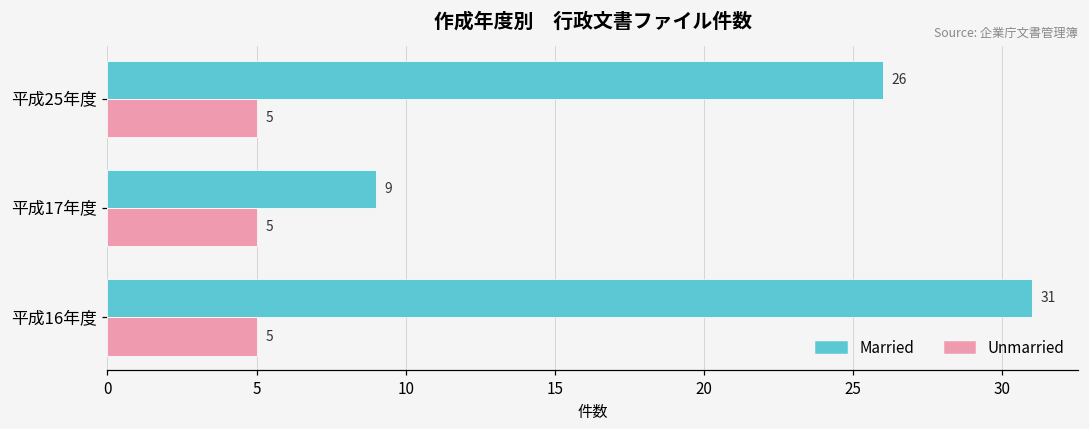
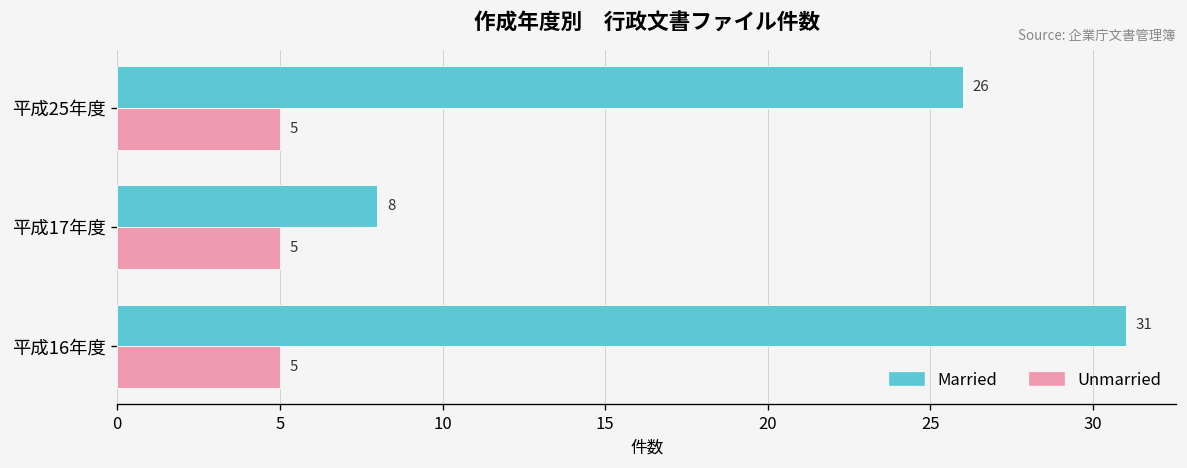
Married, 平成17年度: 9 -> 8
